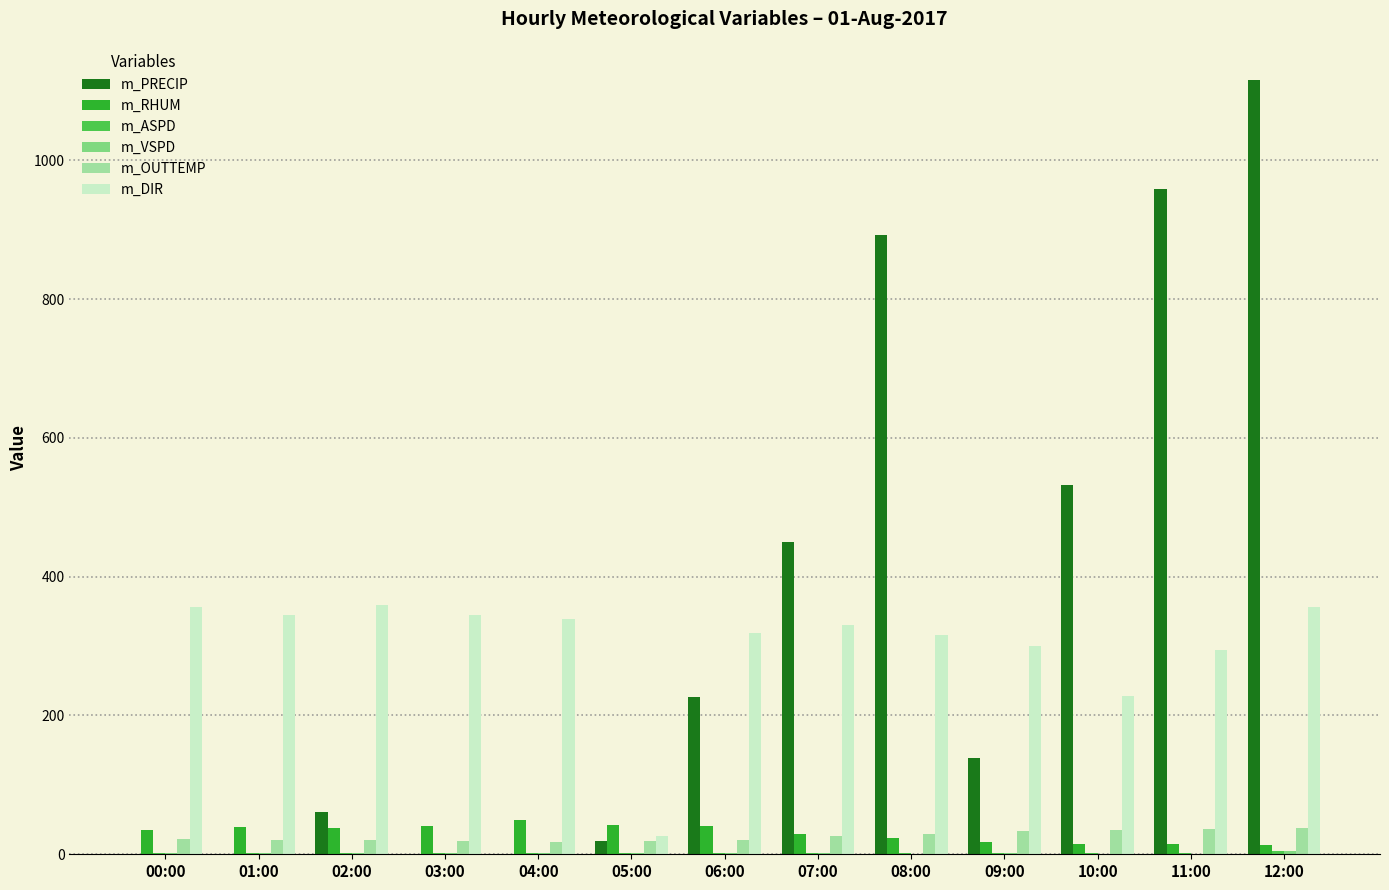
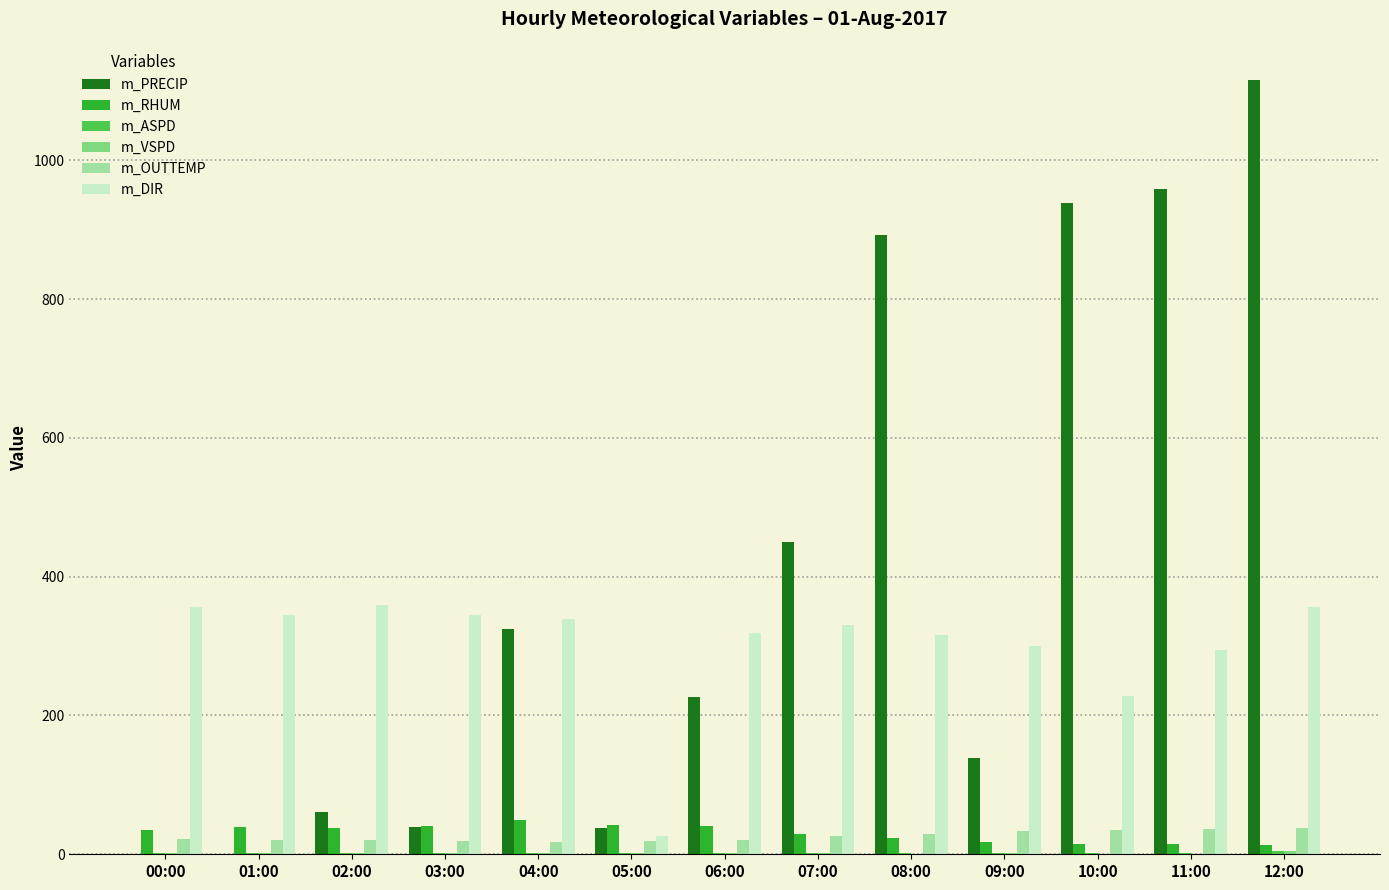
m_PRECIP, 03:00: 0 -> 40
m_PRECIP, 04:00: 0 -> 320
m_PRECIP, 05:00: 20 -> 40
m_PRECIP, 10:00: 530 -> 940
